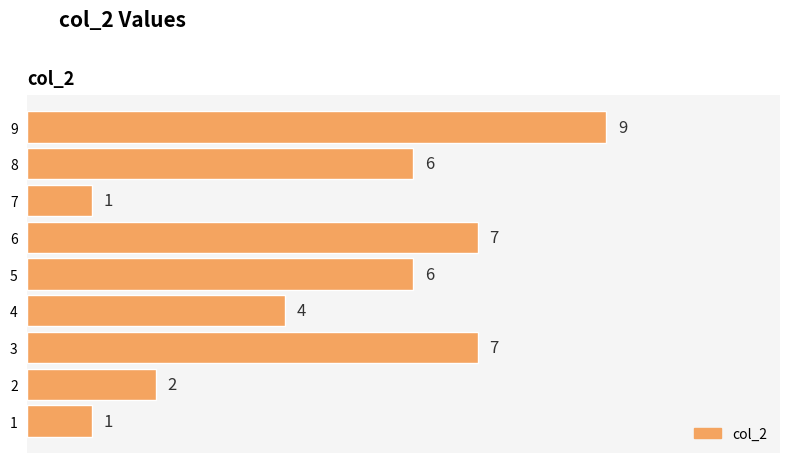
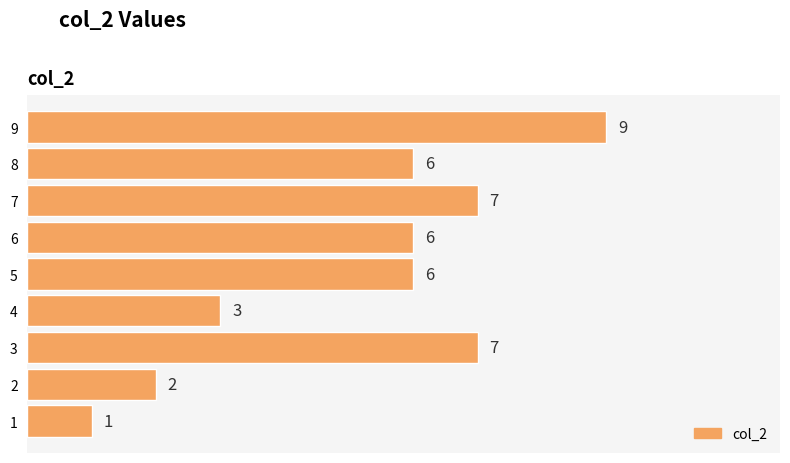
7: 1 -> 7
6: 7 -> 6
4: 4 -> 3
